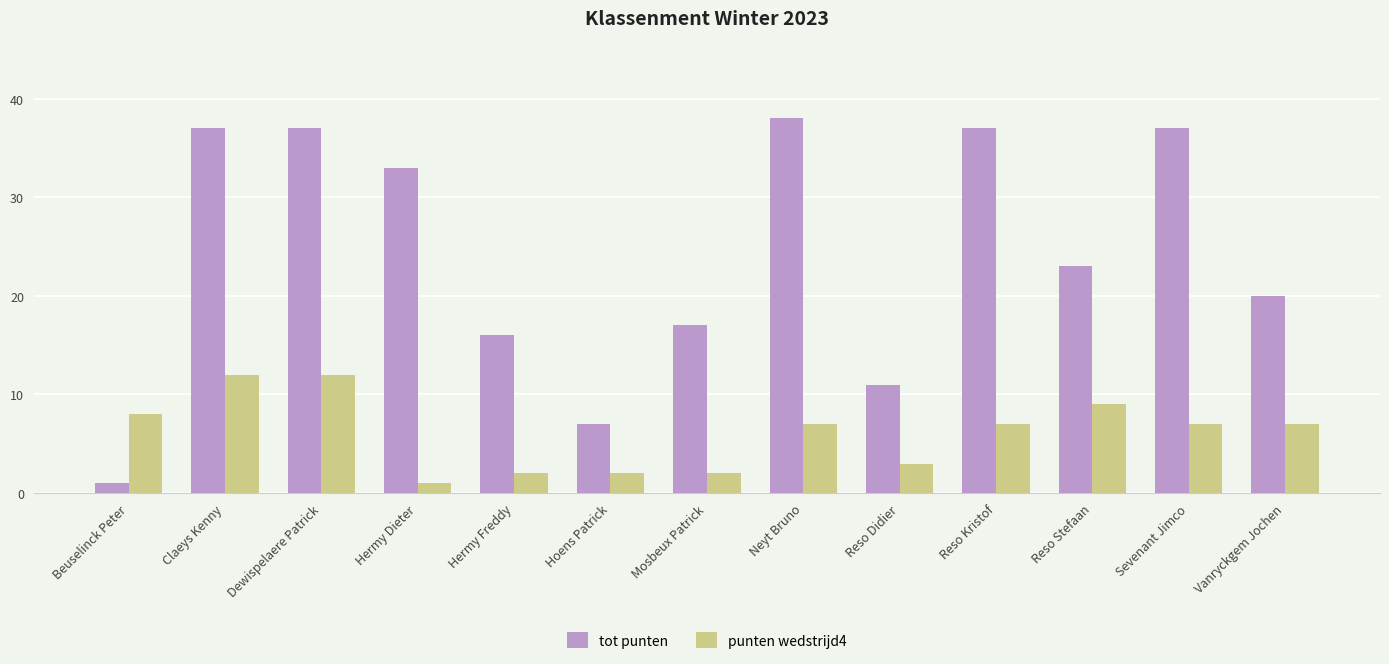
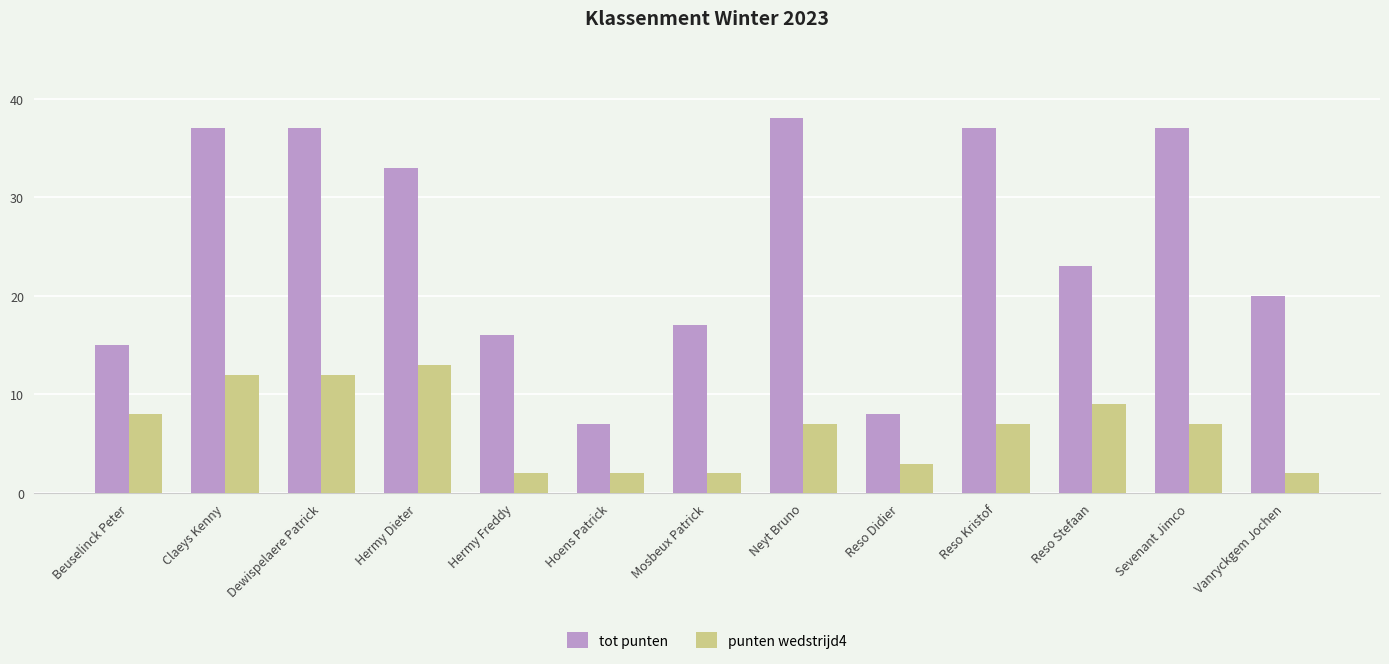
tot punten, Beuselinck Peter: 1 -> 15
punten wedstrijd4, Hermy Dieter: 1 -> 13
tot punten, Reso Didier: 11 -> 8
punten wedstrijd4, Vanryckgem Jochen: 7 -> 2
